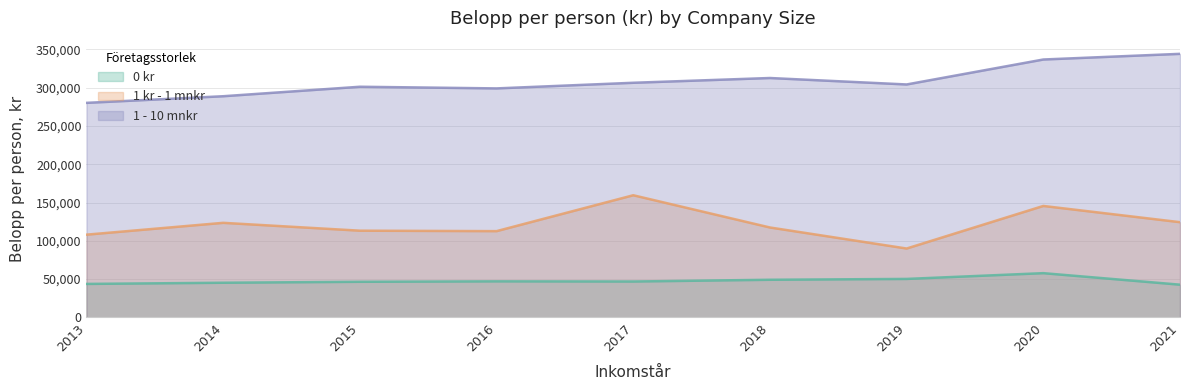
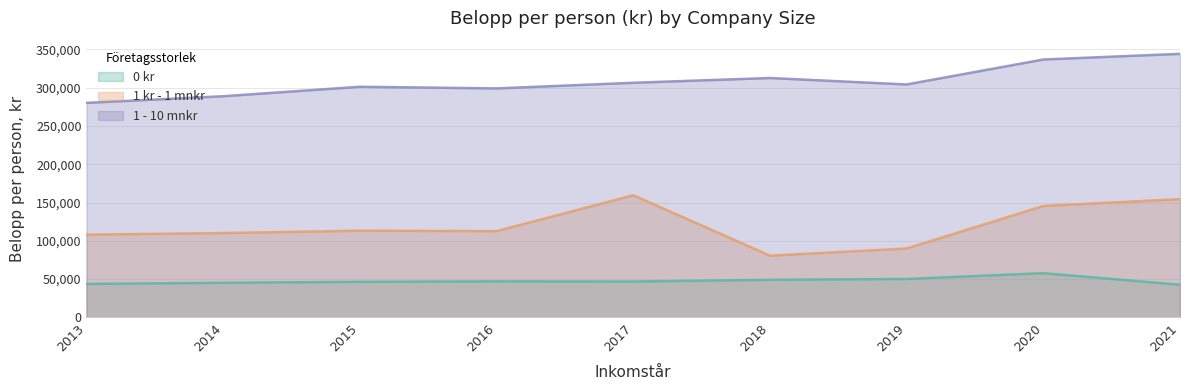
1 kr - 1 mnkr, 2014: 120,000 -> 110,000
1 kr - 1 mnkr, 2018: 120,000 -> 80,000
1 kr - 1 mnkr, 2021: 120,000 -> 150,000
